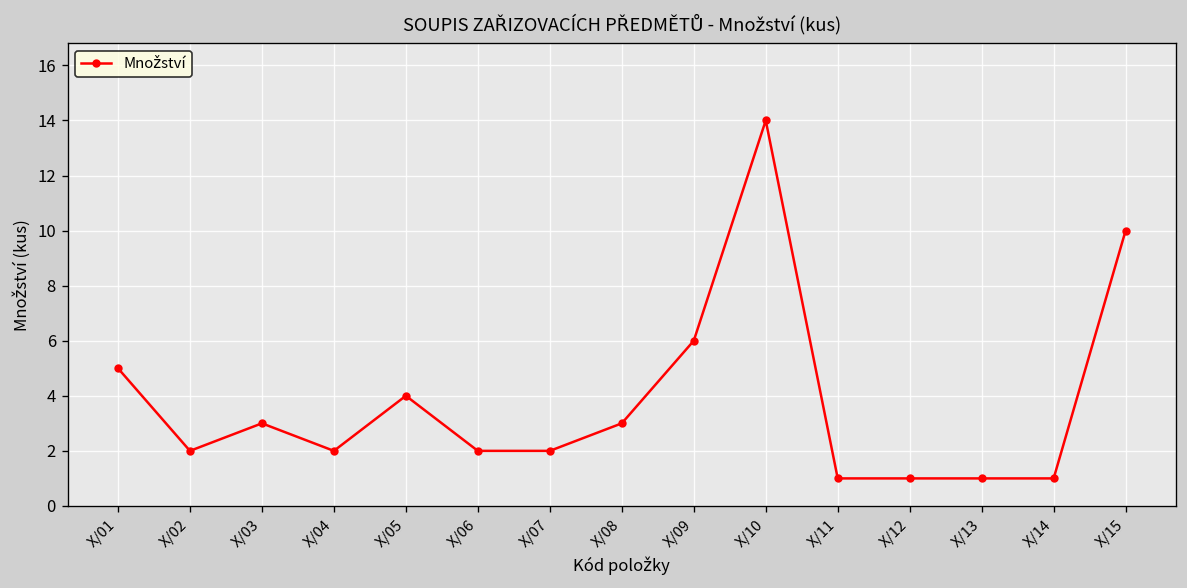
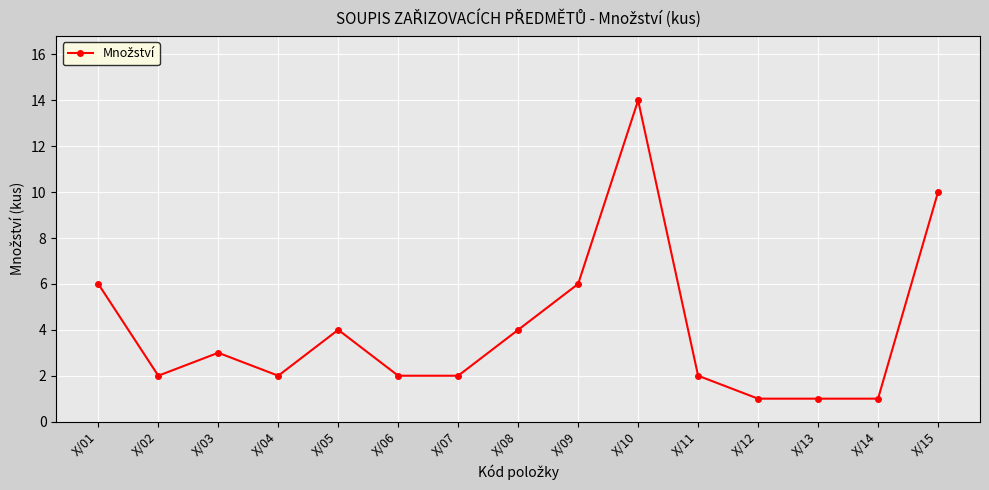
X/01: 5 -> 6
X/08: 3 -> 4
X/11: 1 -> 2
